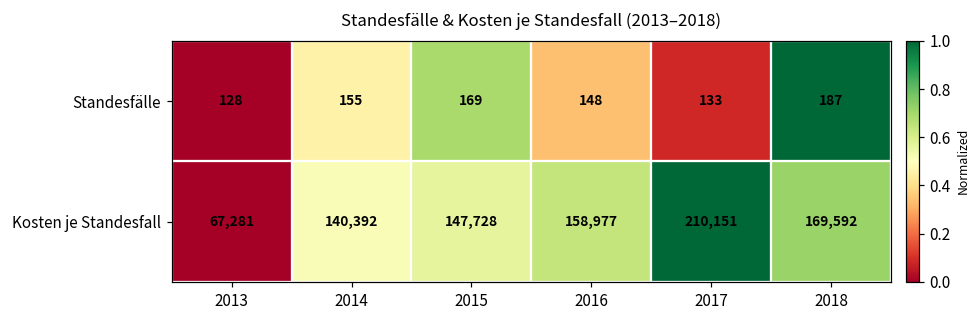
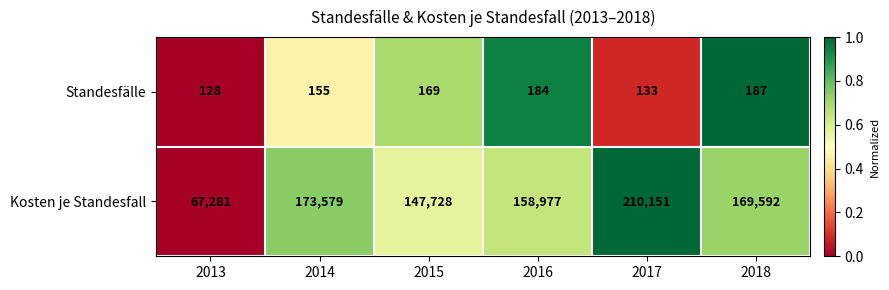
Standesfälle, 2016: 148 -> 184
Kosten je Standesfall, 2014: 140,392 -> 173,579
